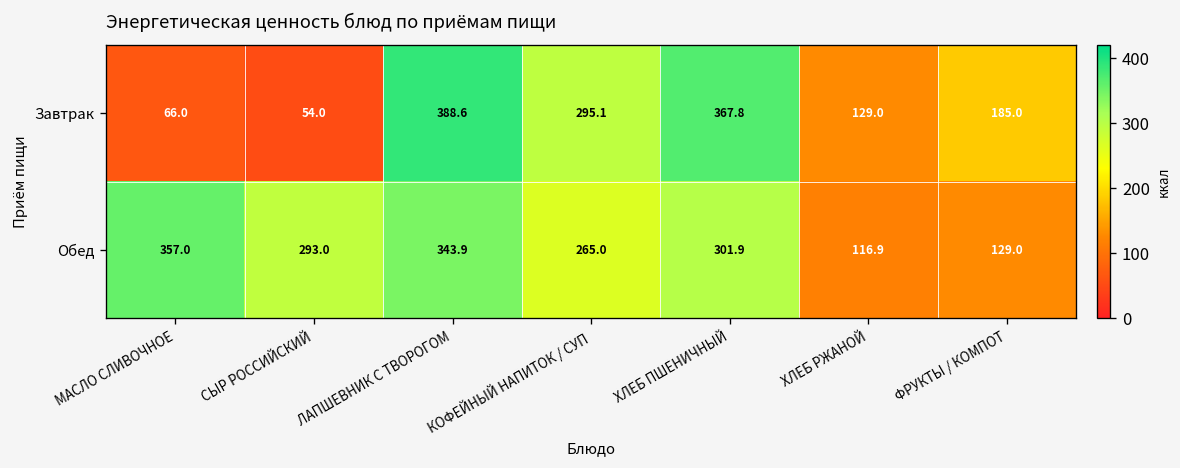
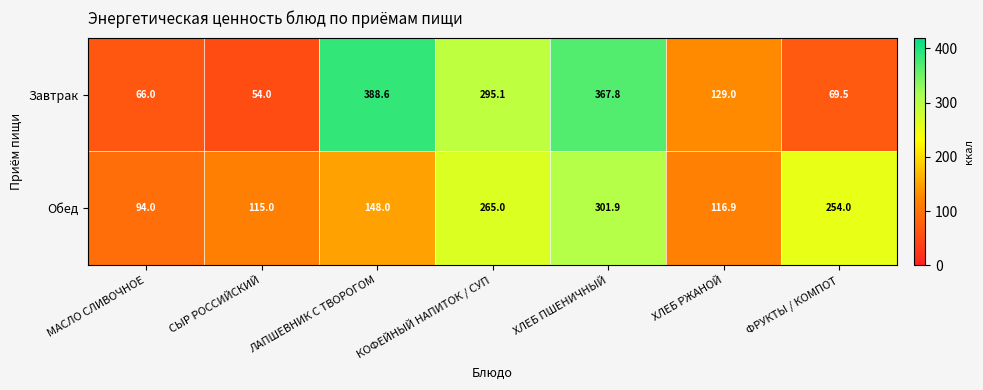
Завтрак, ФРУКТЫ / КОМПОТ: 185.0 -> 69.5
Обед, МАСЛО СЛИВОЧНОЕ: 357.0 -> 94.0
Обед, СЫР РОССИЙСКИЙ: 293.0 -> 115.0
Обед, ЛАПШЕВНИК С ТВОРОГОМ: 343.9 -> 148.0
Обед, ФРУКТЫ / КОМПОТ: 129.0 -> 254.0
